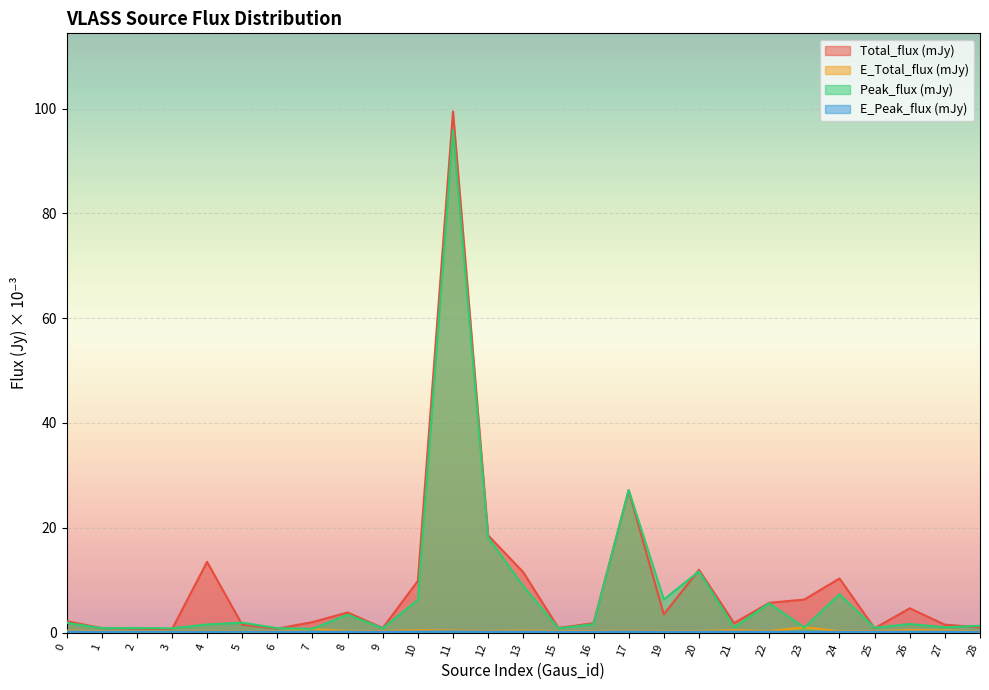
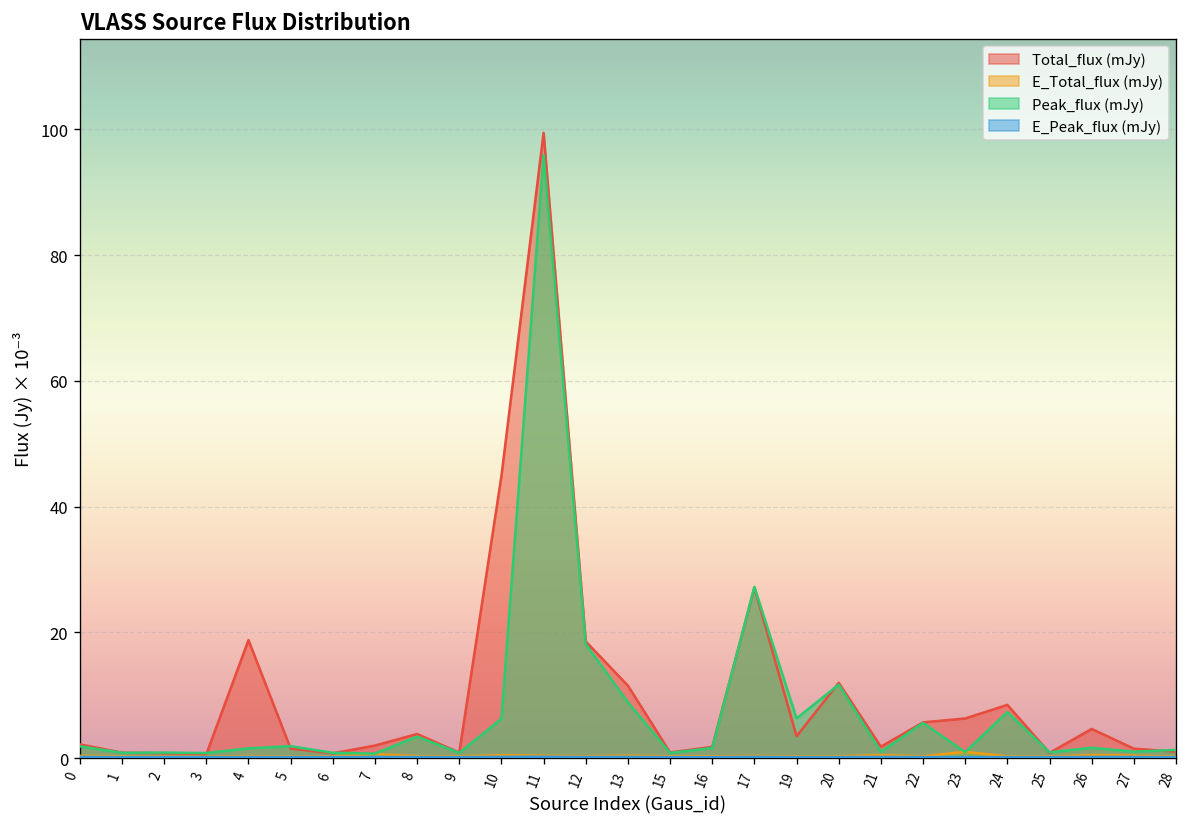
Total_flux (mJy), 4: 13 -> 19
Total_flux (mJy), 10: 10 -> 45
Total_flux (mJy), 24: 10 -> 8
